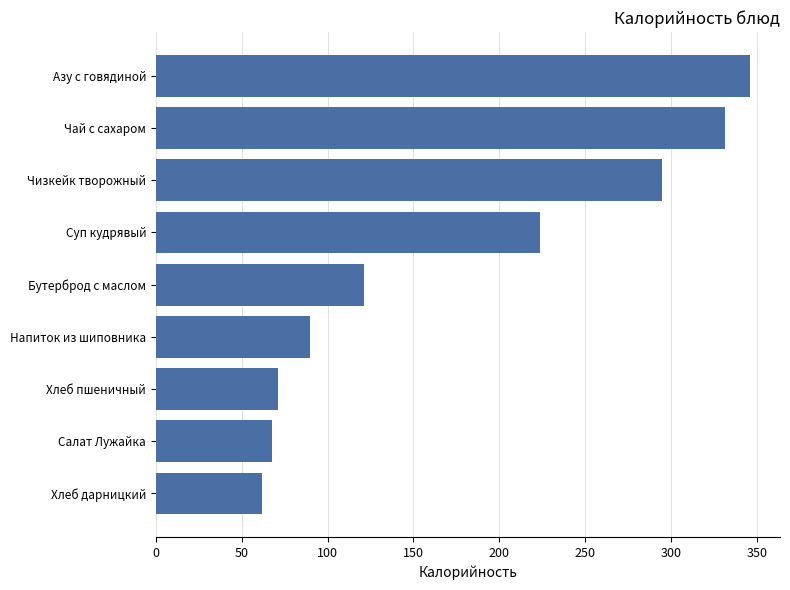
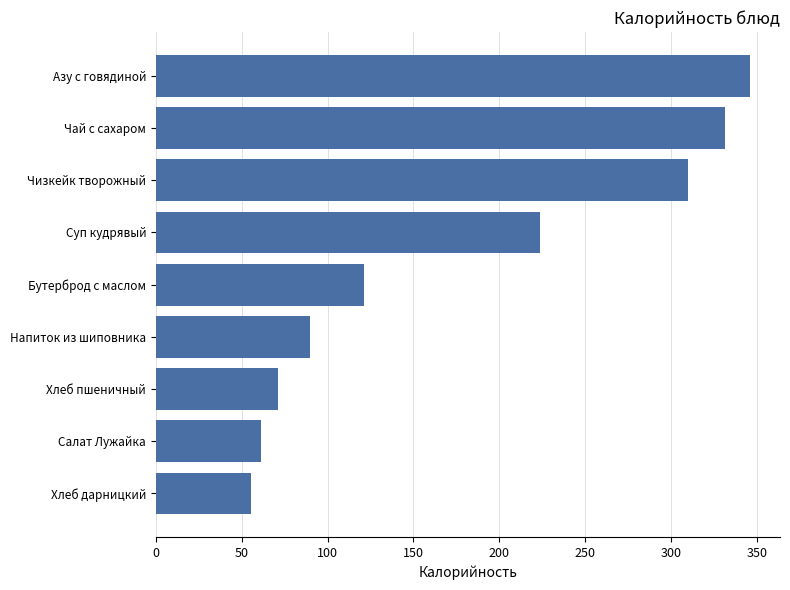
Чизкейк творожный: 295 -> 310
Салат Лужайка: 68 -> 61
Хлеб дарницкий: 62 -> 55
